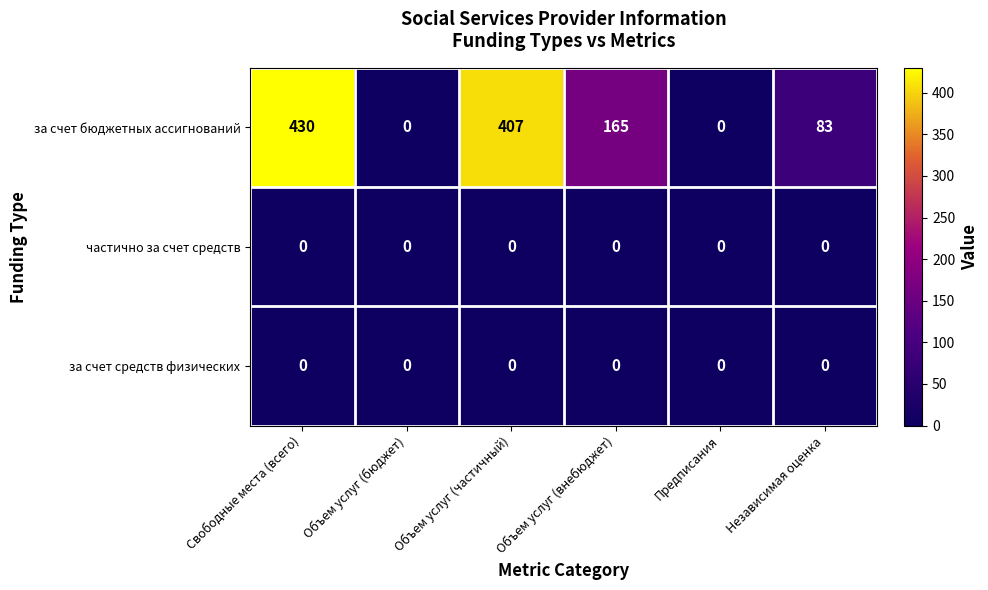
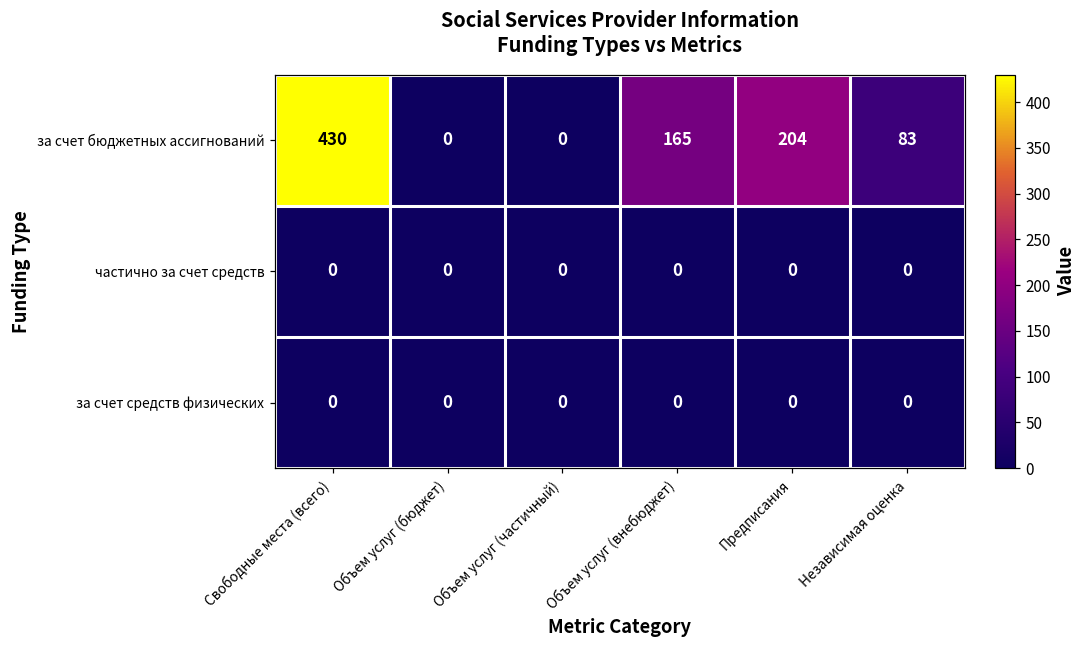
за счет бюджетных ассигнований, Объем услуг (частичный): 407 -> 0
за счет бюджетных ассигнований, Предписания: 0 -> 204
